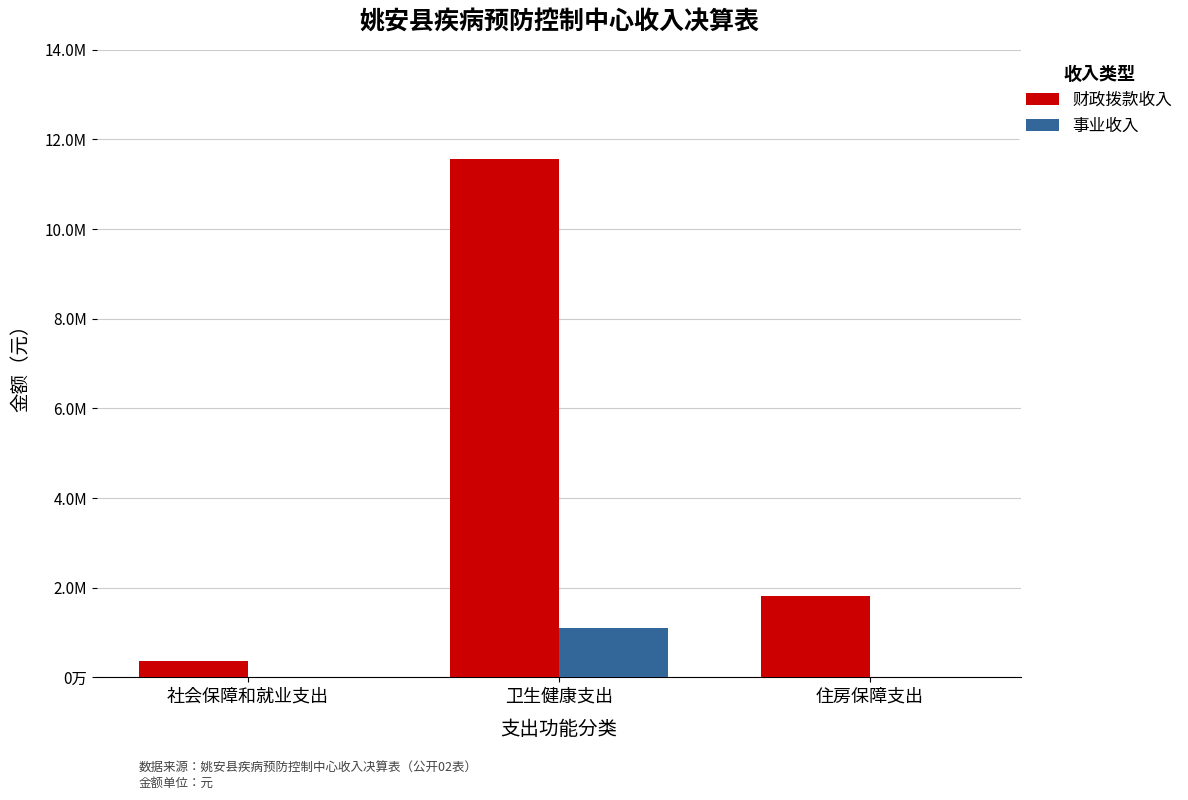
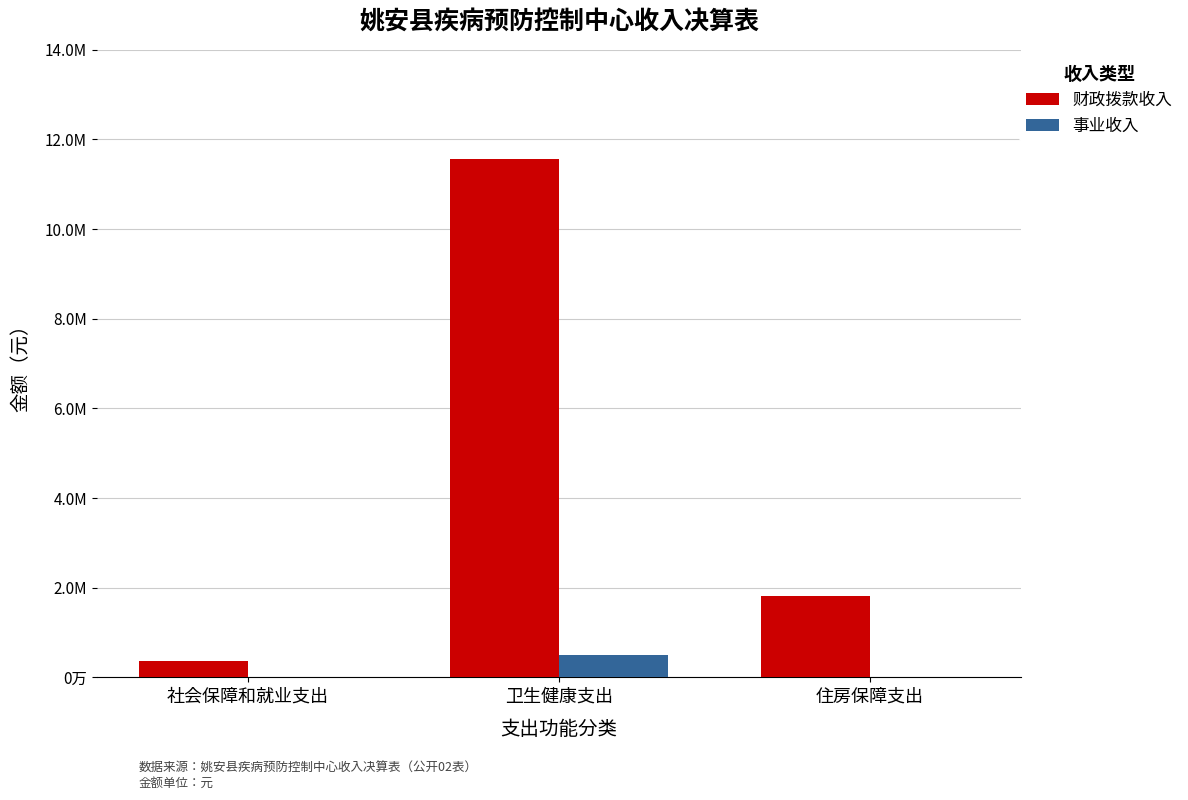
事业收入, 卫生健康支出: 1100000 -> 500000
